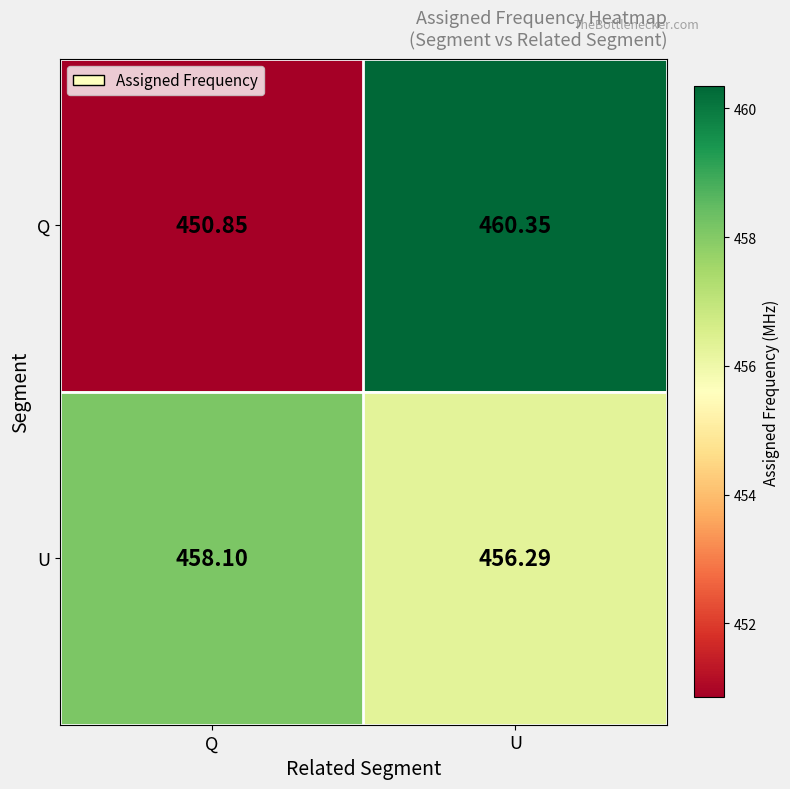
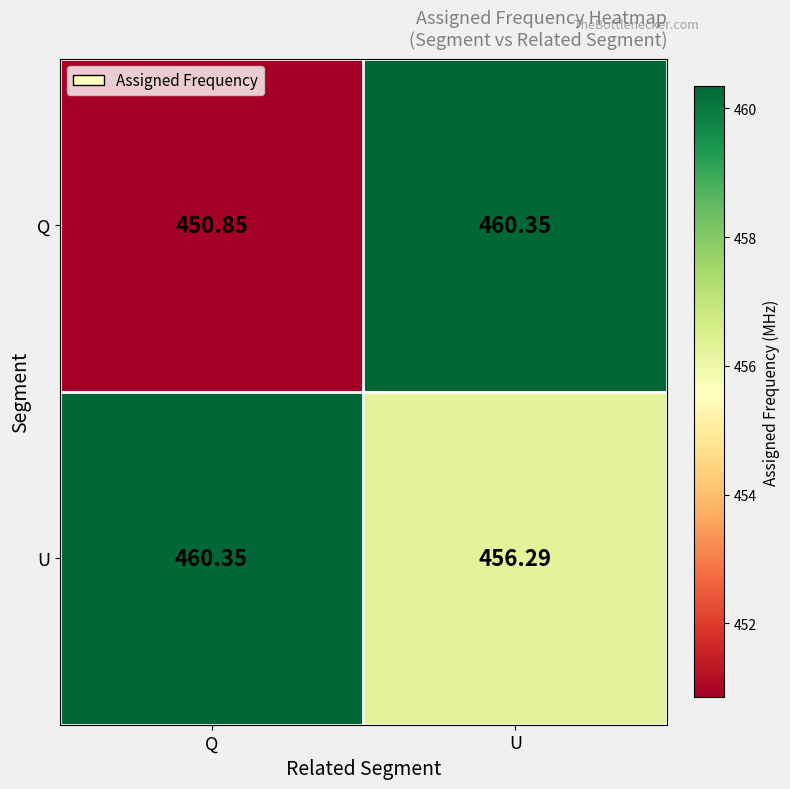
U, Q: 458.10 -> 460.35
